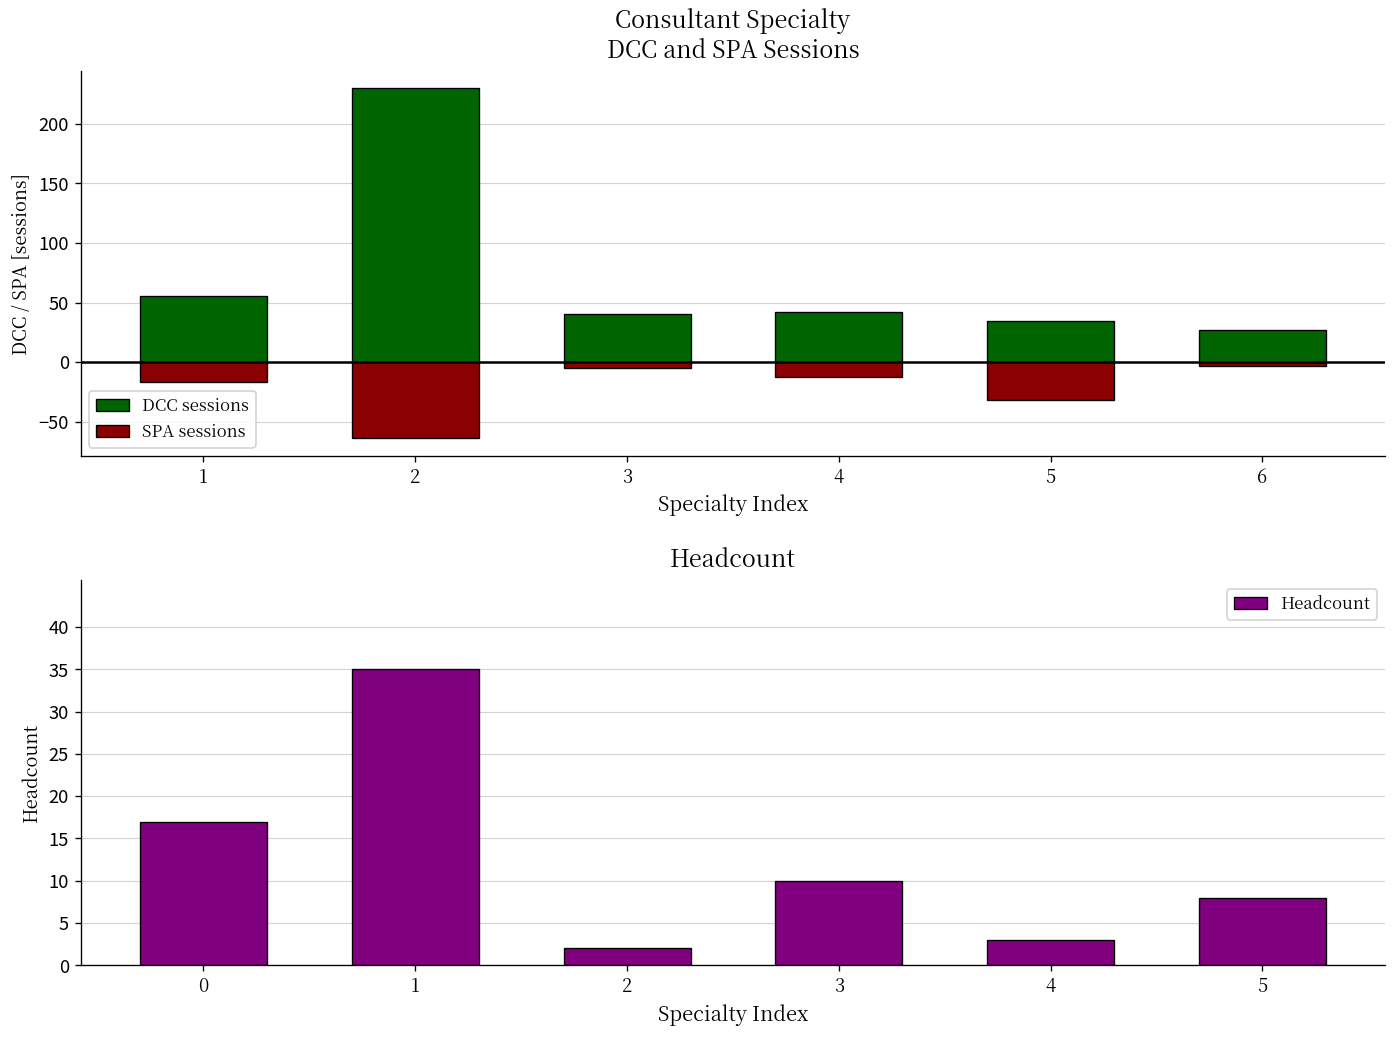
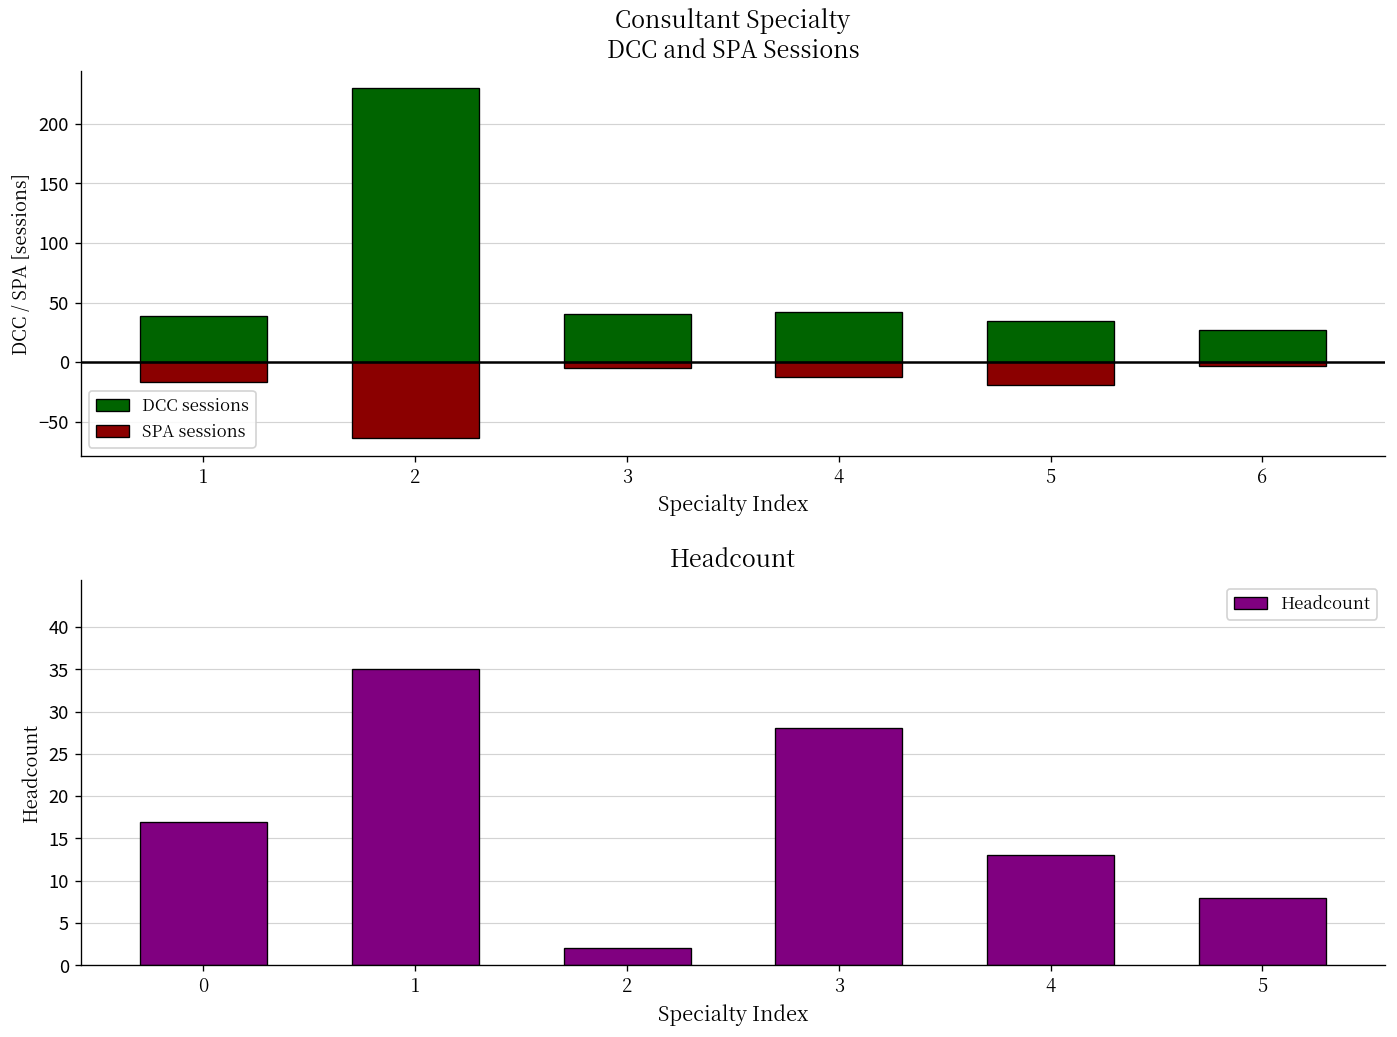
Consultant Specialty DCC and SPA Sessions, DCC sessions, 1: 60 -> 40
Consultant Specialty DCC and SPA Sessions, SPA sessions, 5: -30 -> -20
Headcount, 3: 10 -> 28
Headcount, 4: 3 -> 13
